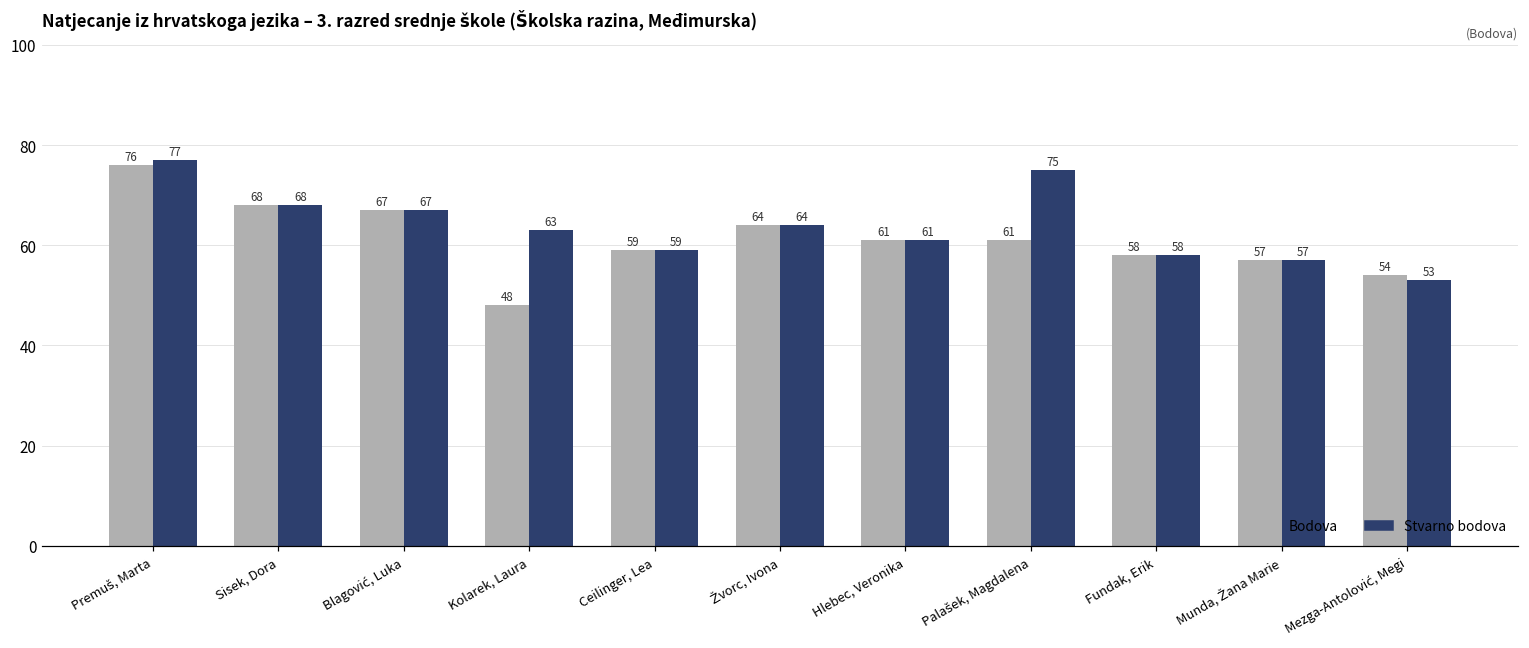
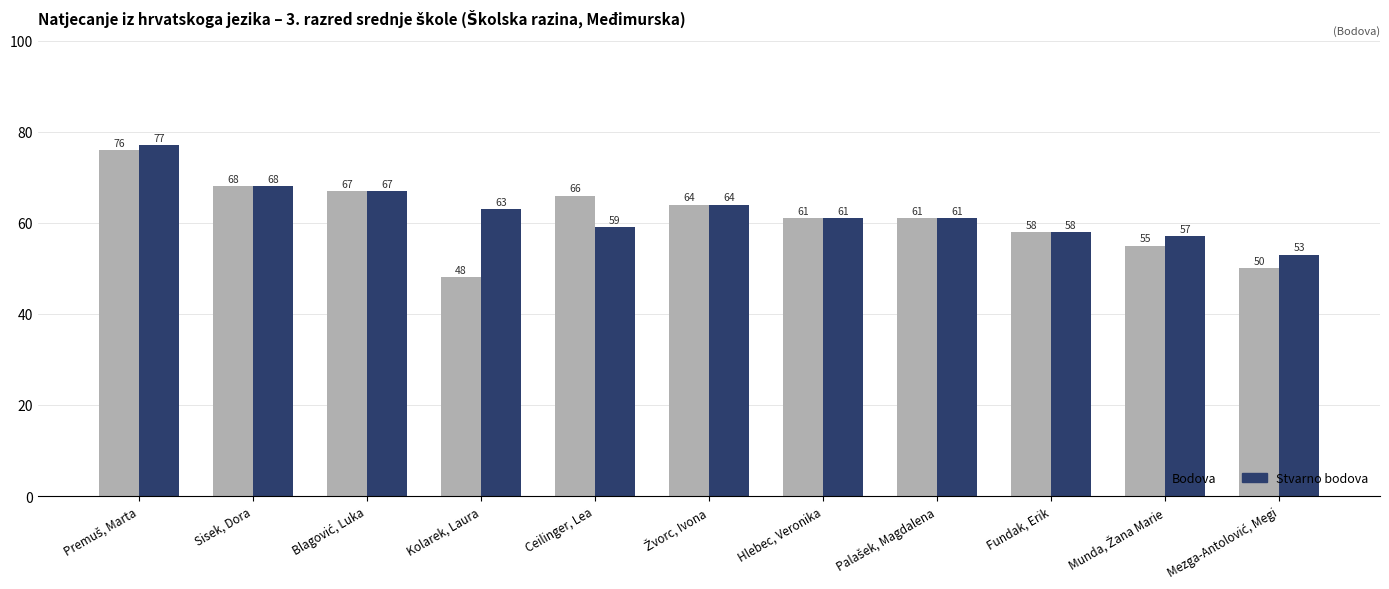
Bodova, Ceilinger, Lea: 59 -> 66
Stvarno bodova, Palašek, Magdalena: 75 -> 61
Bodova, Munda, Žana Marie: 57 -> 55
Bodova, Mezga-Antolović, Megi: 54 -> 50
